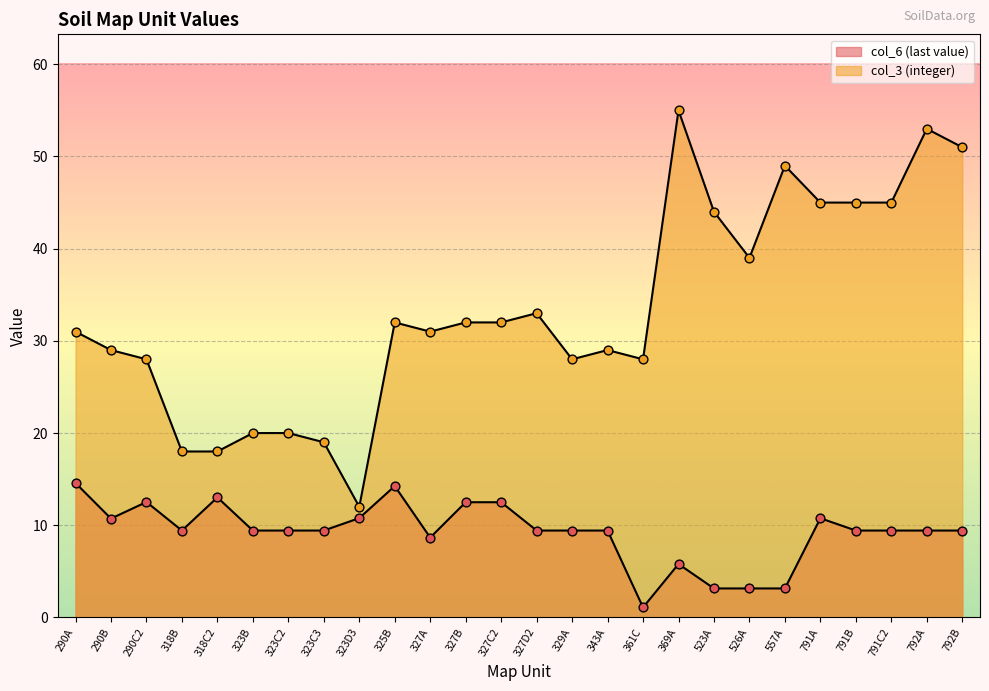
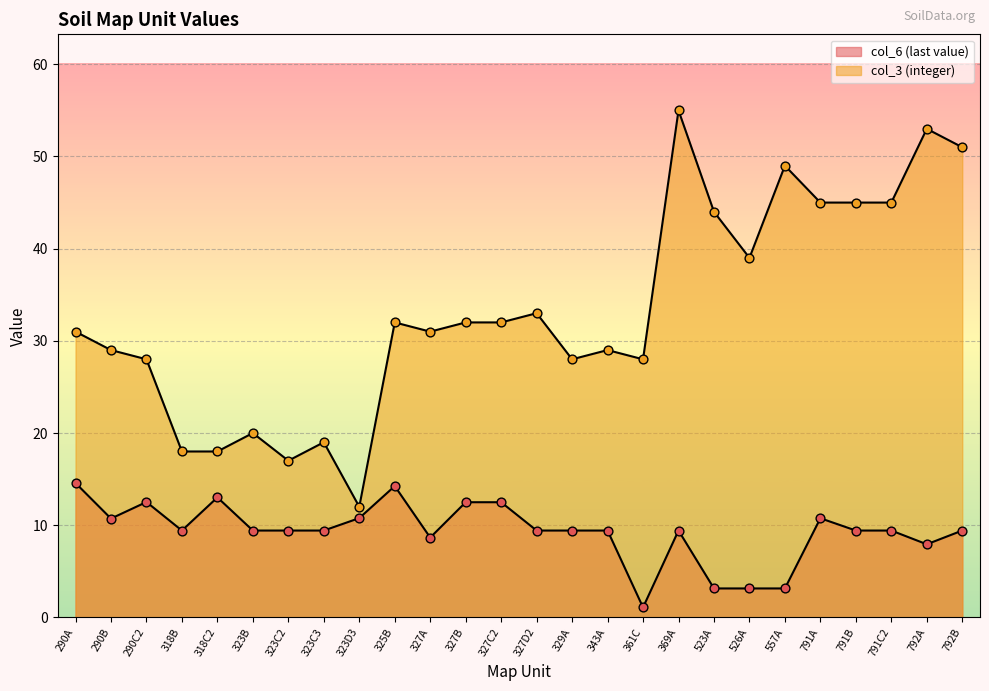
col_3 (integer), 323C2: 20 -> 17
col_6 (last value), 369A: 6 -> 9
col_6 (last value), 792A: 9 -> 8
